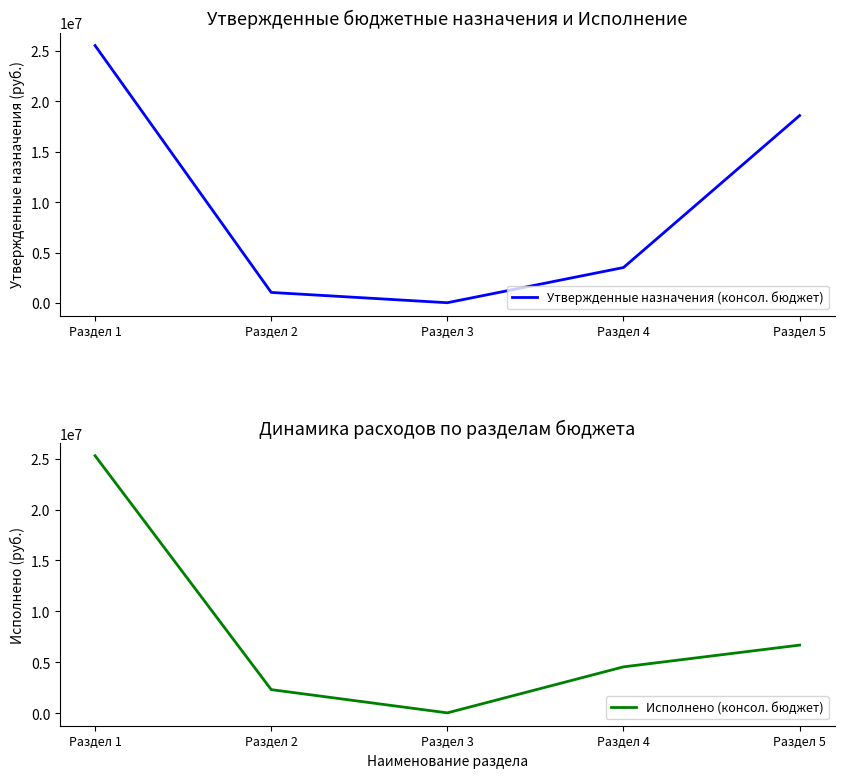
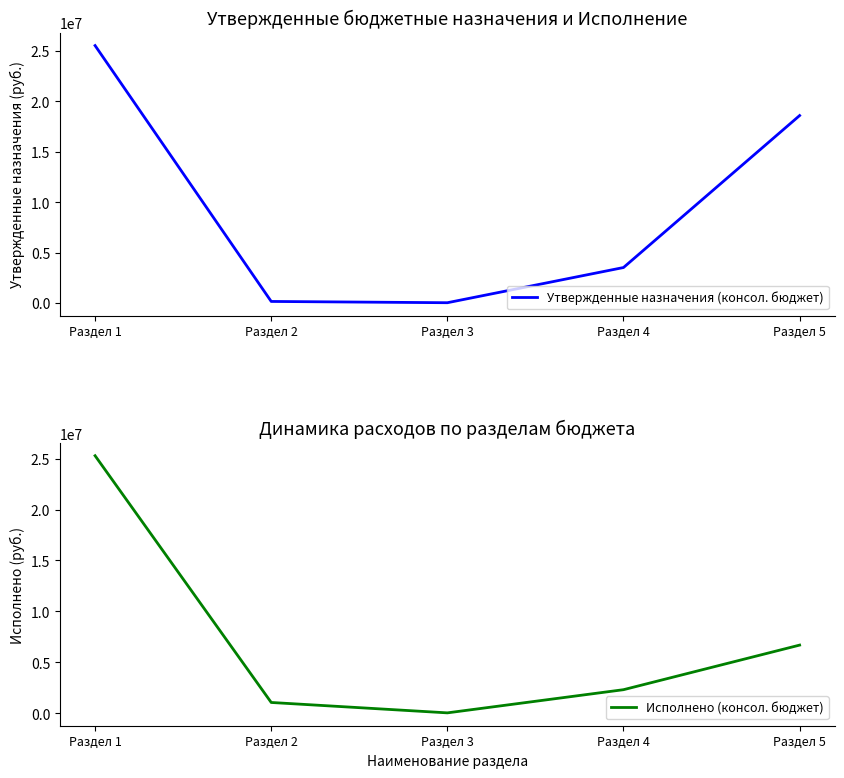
Утвержденные бюджетные назначения и Исполнение, Раздел 2: 1100000 -> 200000
Динамика расходов по разделам бюджета, Раздел 2: 2300000 -> 1100000
Динамика расходов по разделам бюджета, Раздел 4: 4500000 -> 2300000
